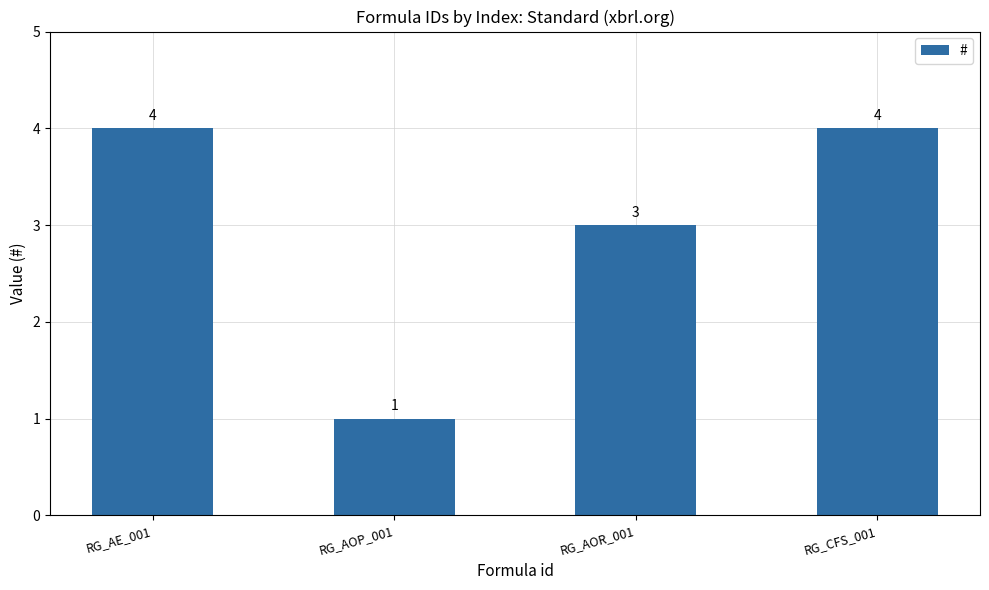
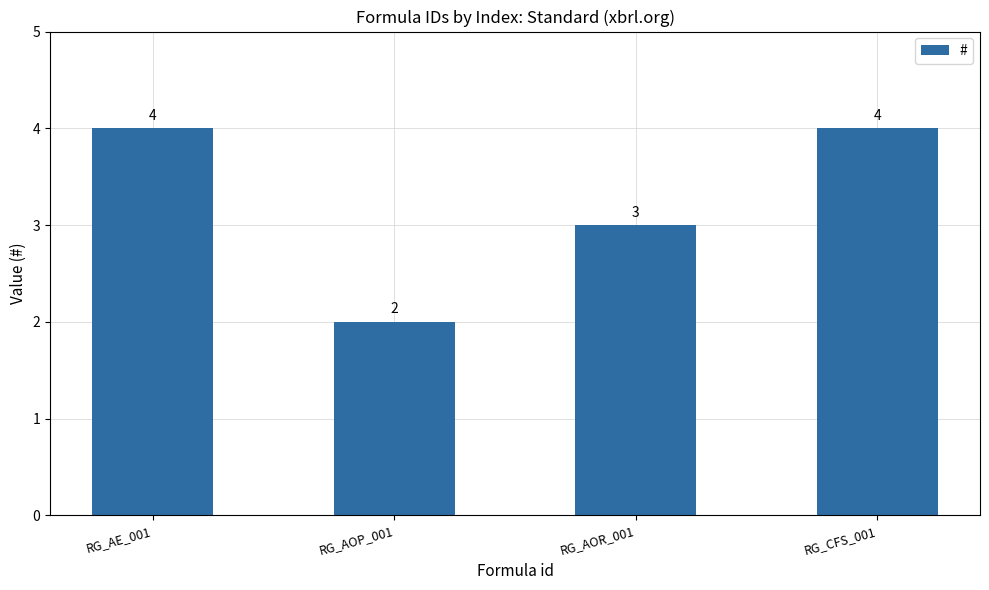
RG_AOP_001: 1 -> 2
